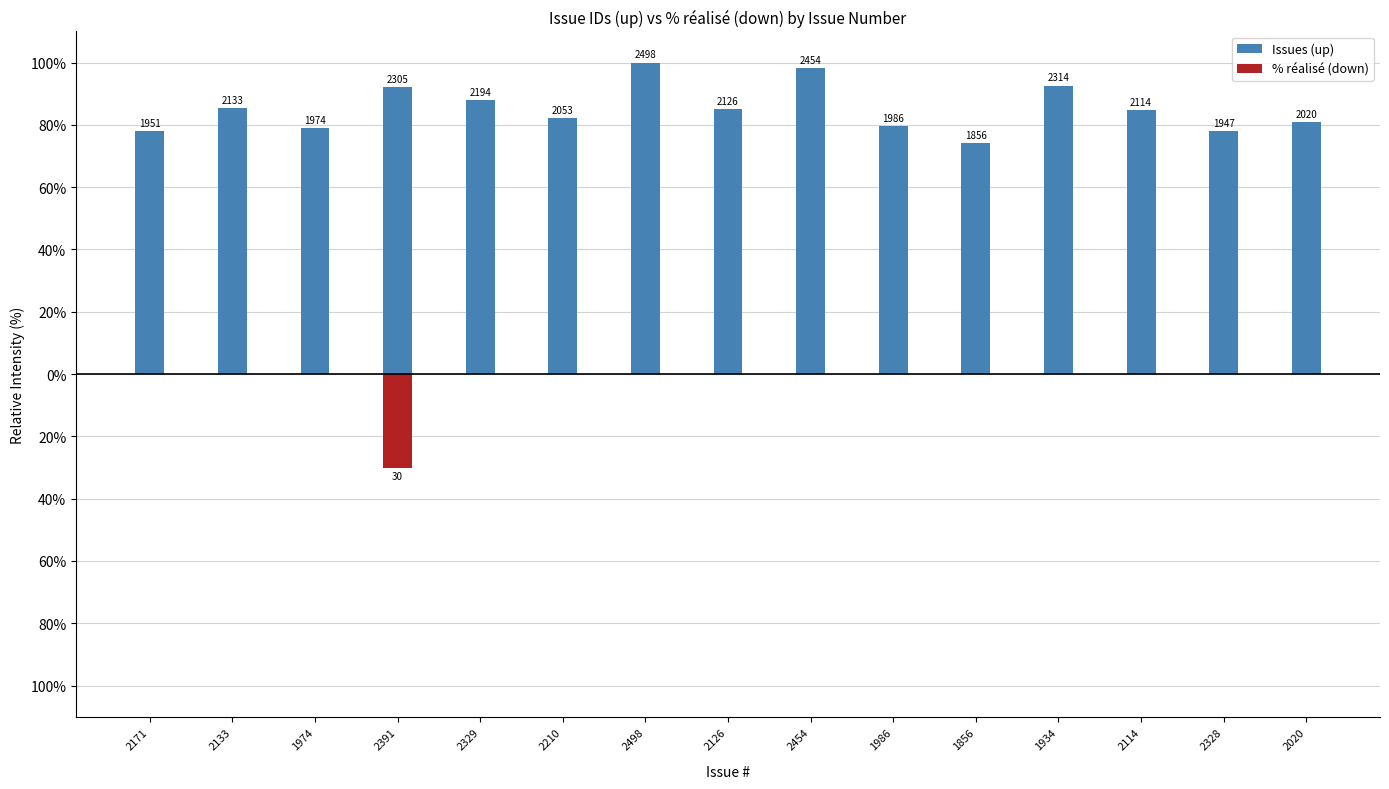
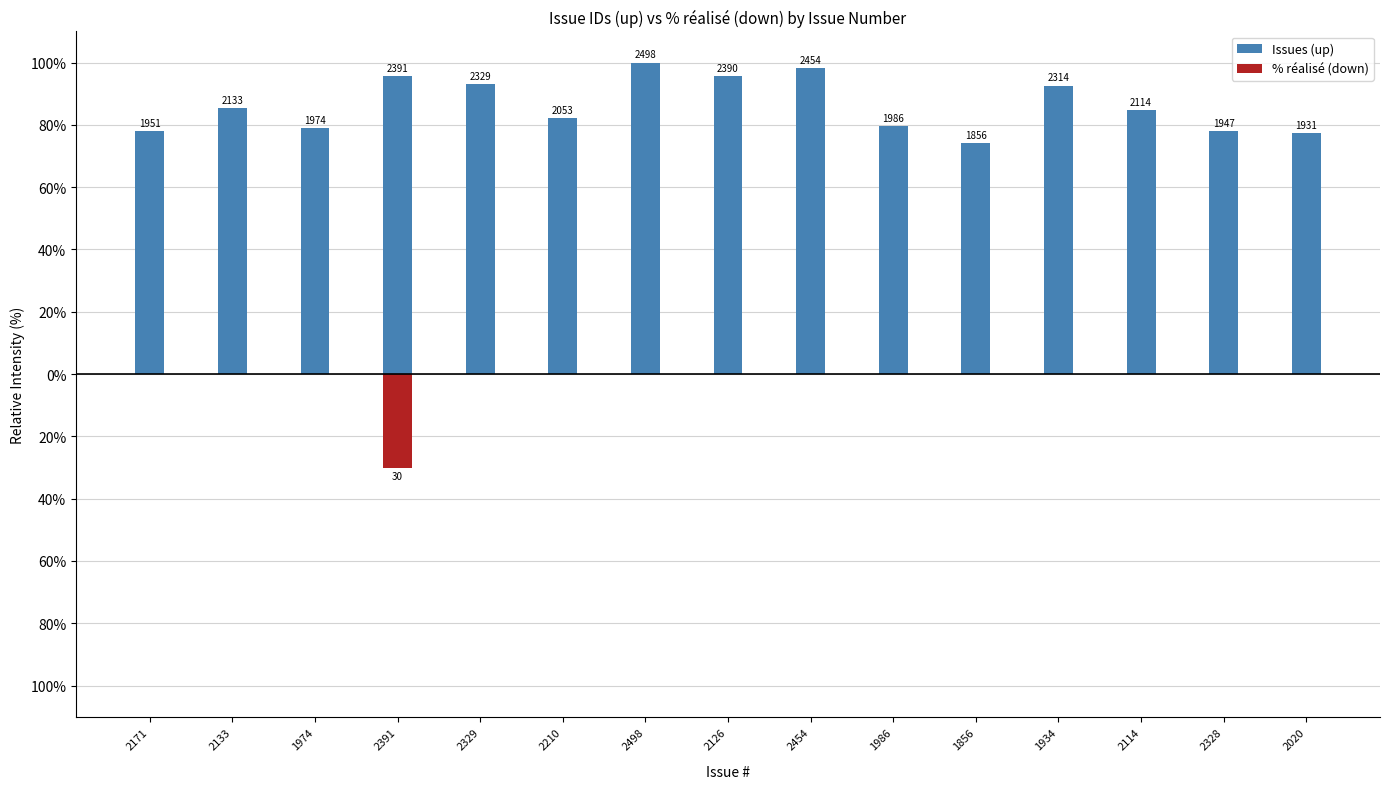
Issues (up), 2391: 2305 -> 2391
Issues (up), 2329: 2194 -> 2329
Issues (up), 2126: 2126 -> 2390
Issues (up), 2020: 2020 -> 1931
